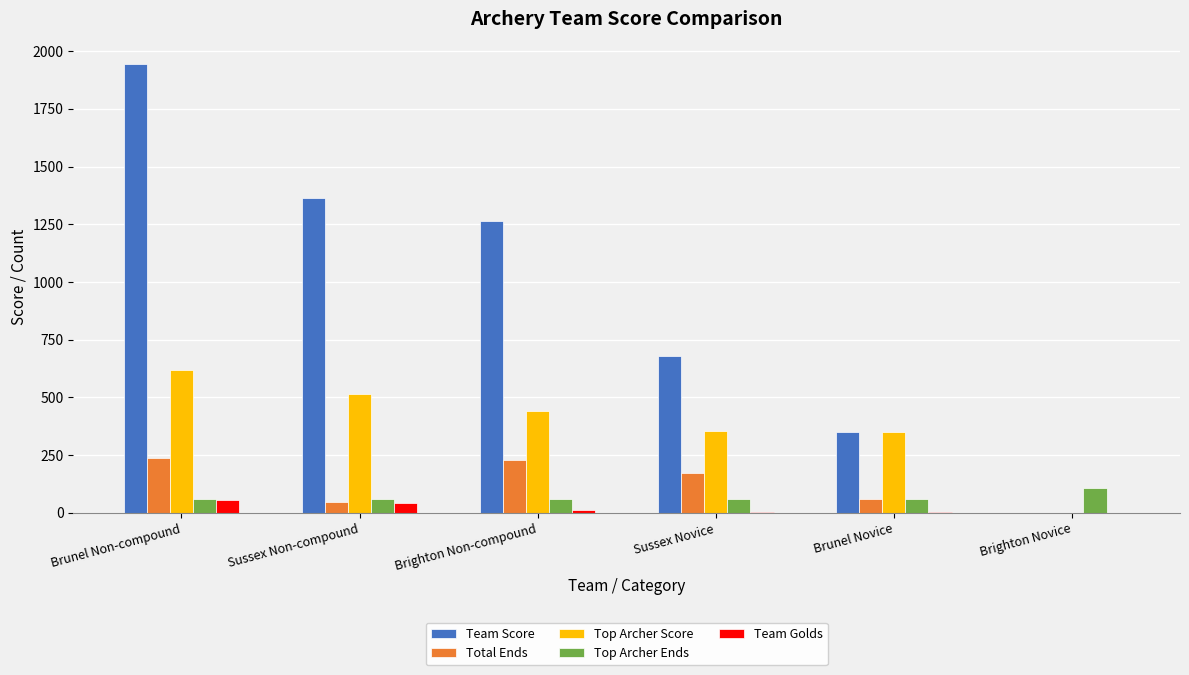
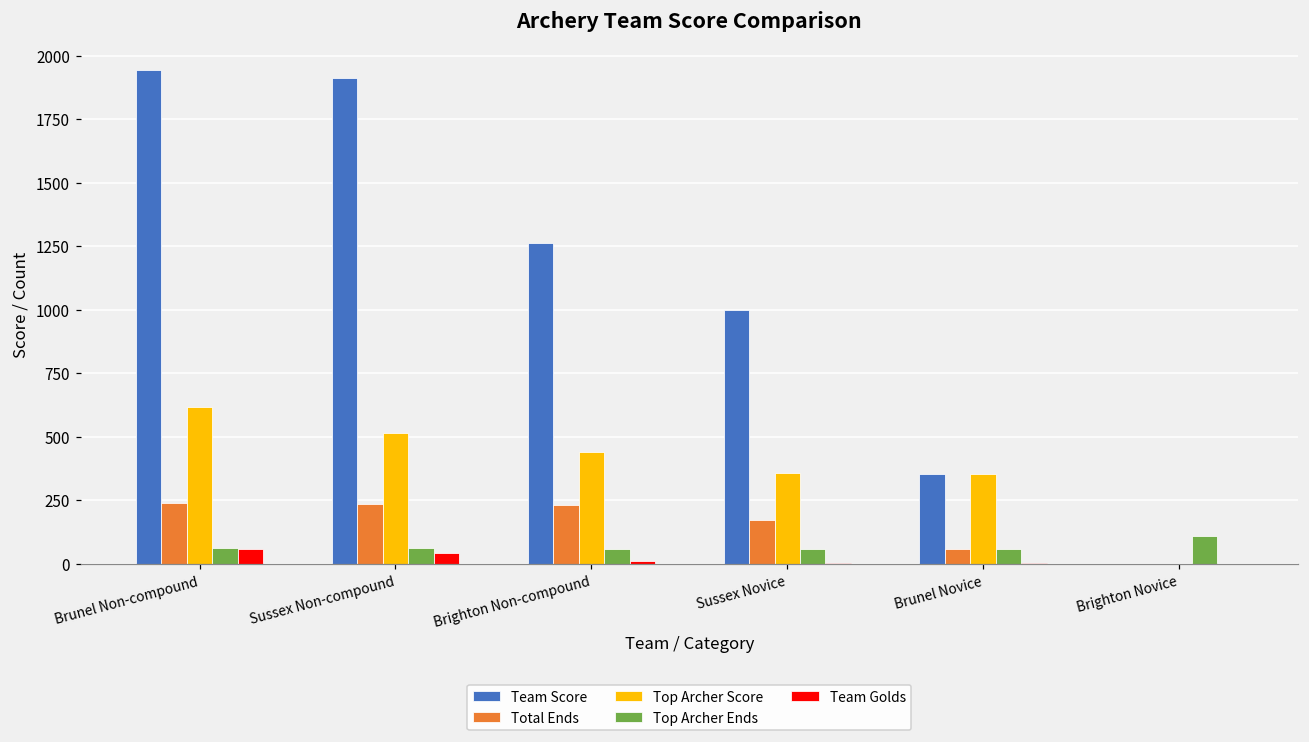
Team Score, Sussex Non-compound: 1370 -> 1910
Total Ends, Sussex Non-compound: 50 -> 240
Team Score, Sussex Novice: 680 -> 1000
